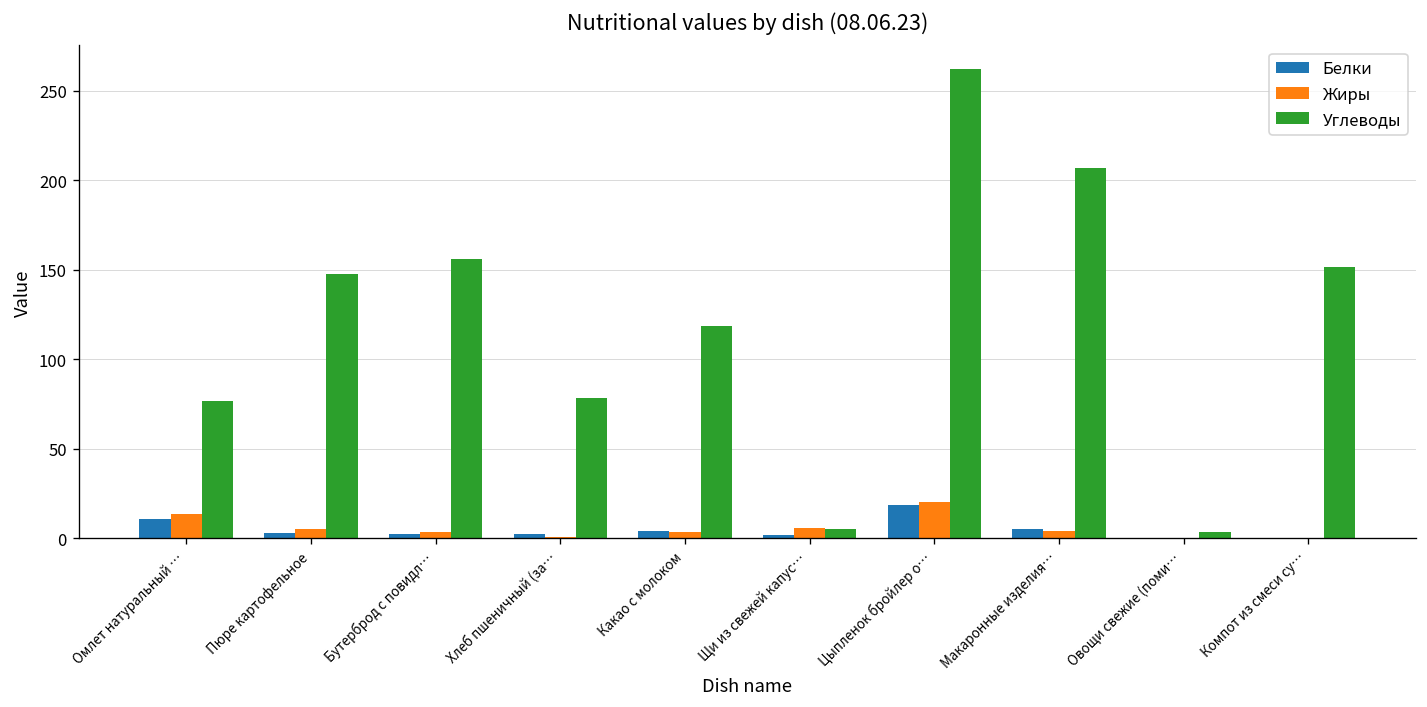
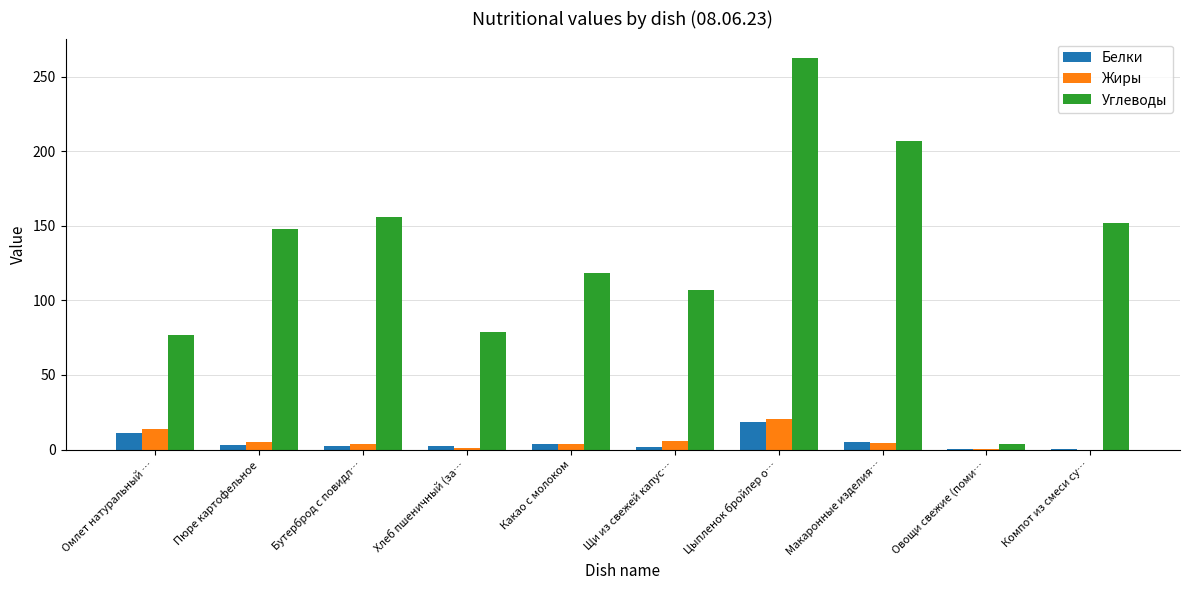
Углеводы, Щи из свежей капус…: 5 -> 107
